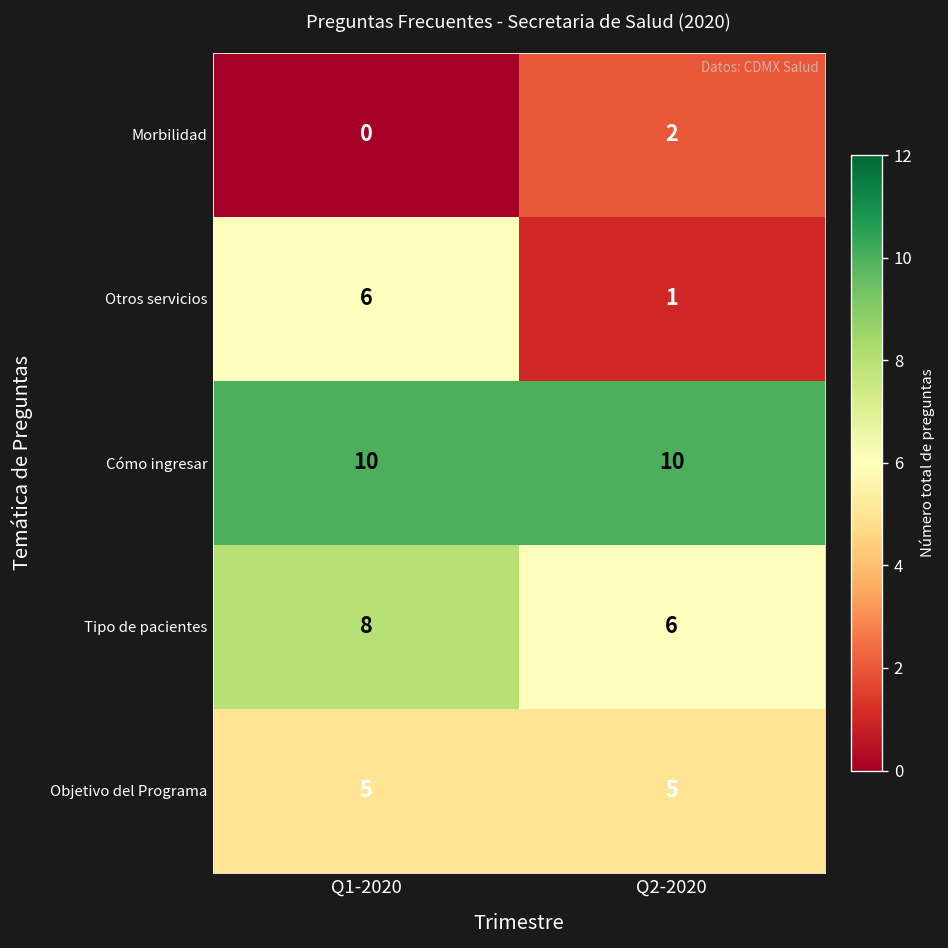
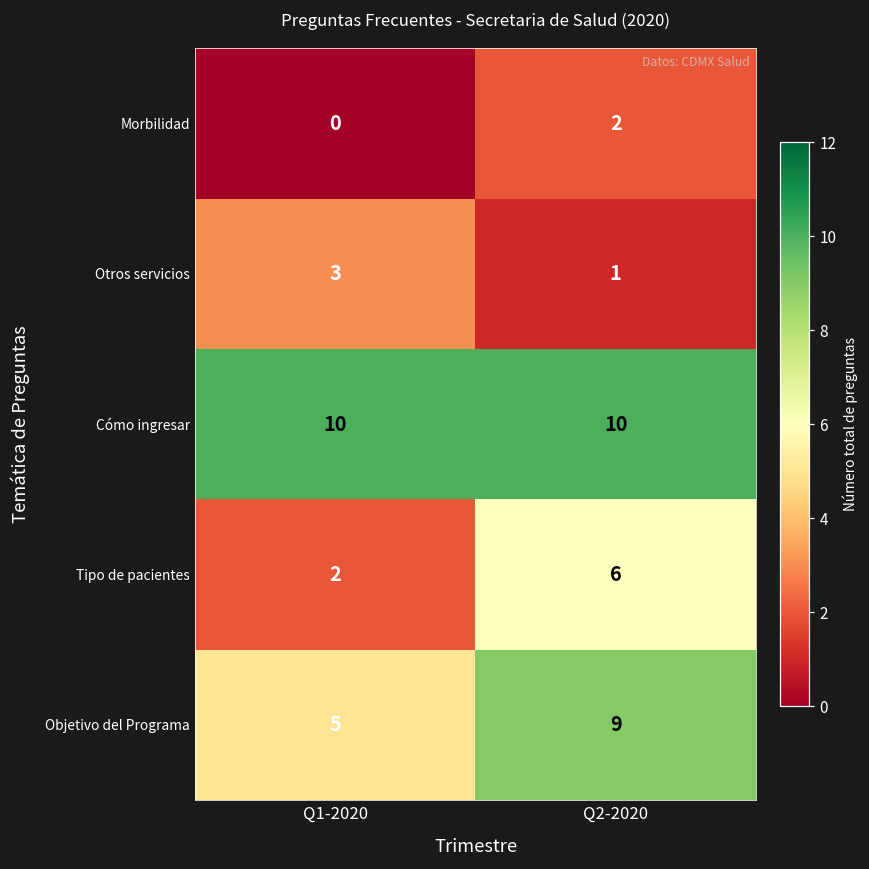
Otros servicios, Q1-2020: 6 -> 3
Tipo de pacientes, Q1-2020: 8 -> 2
Objetivo del Programa, Q2-2020: 5 -> 9
